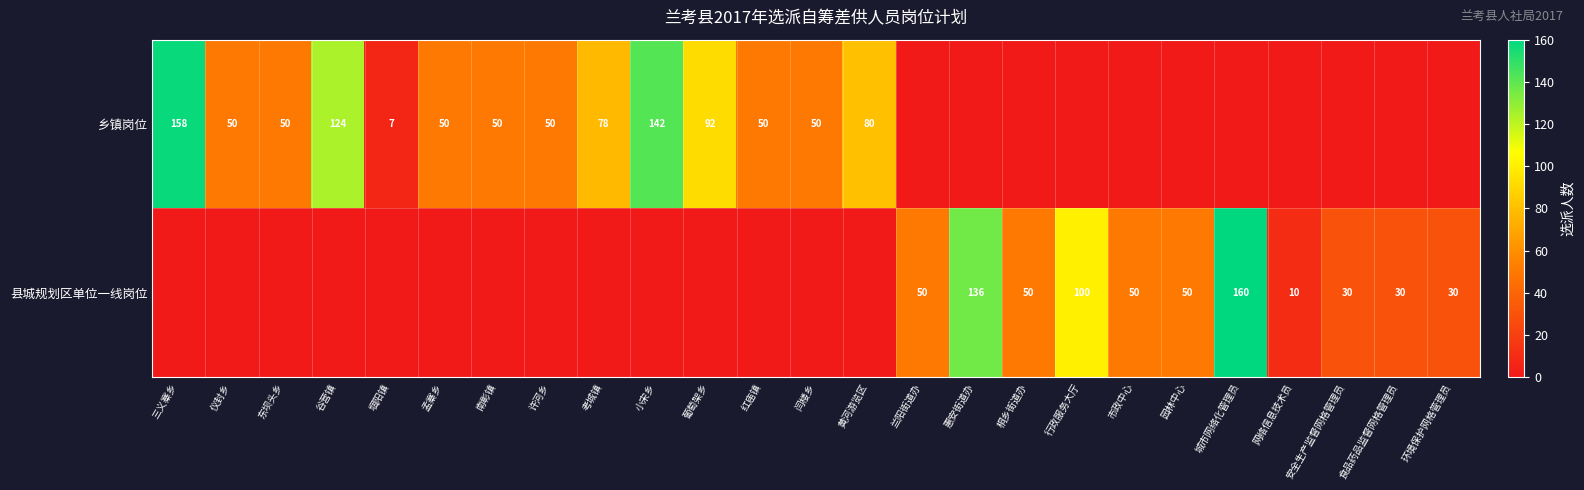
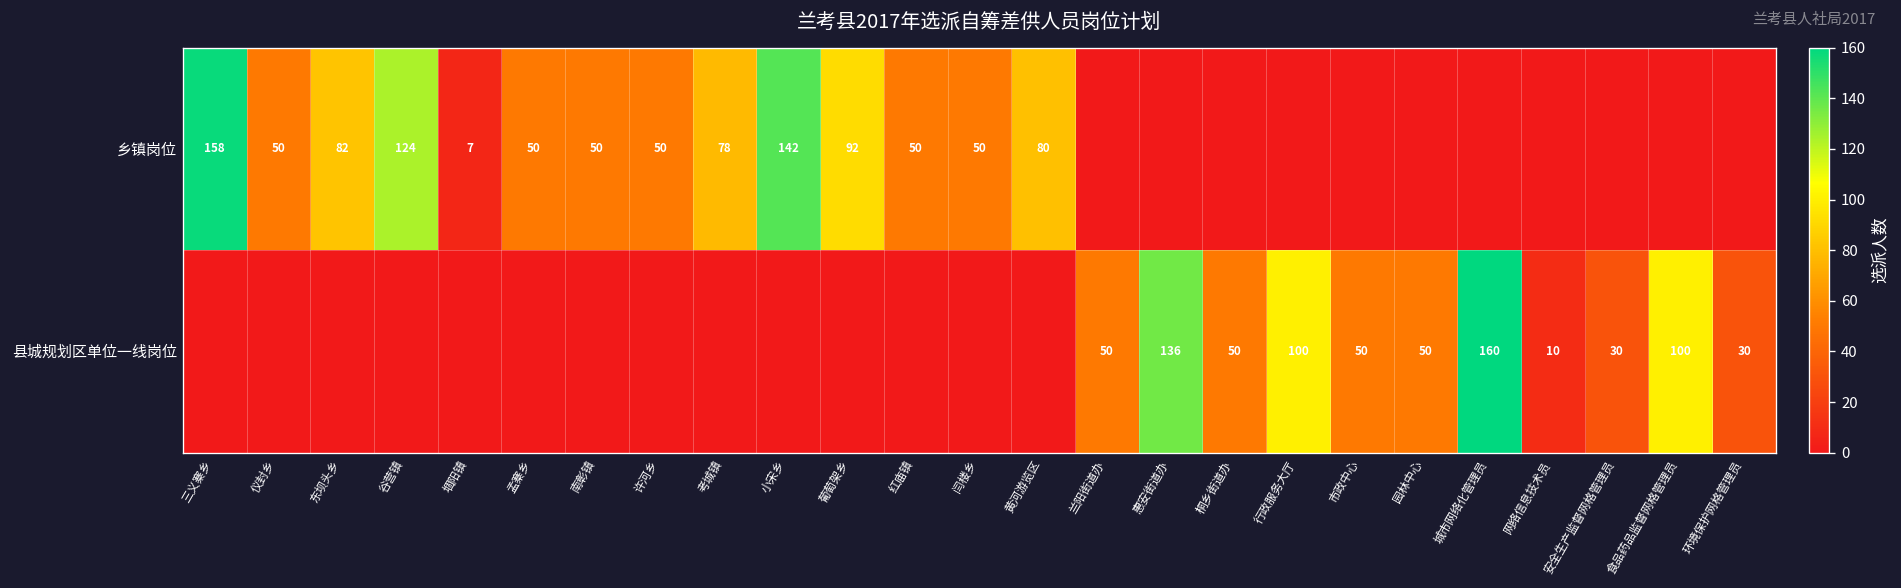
乡镇岗位, 东坝头乡: 50 -> 82
县城规划区单位一线岗位, 食品药品监督网格管理员: 30 -> 100
